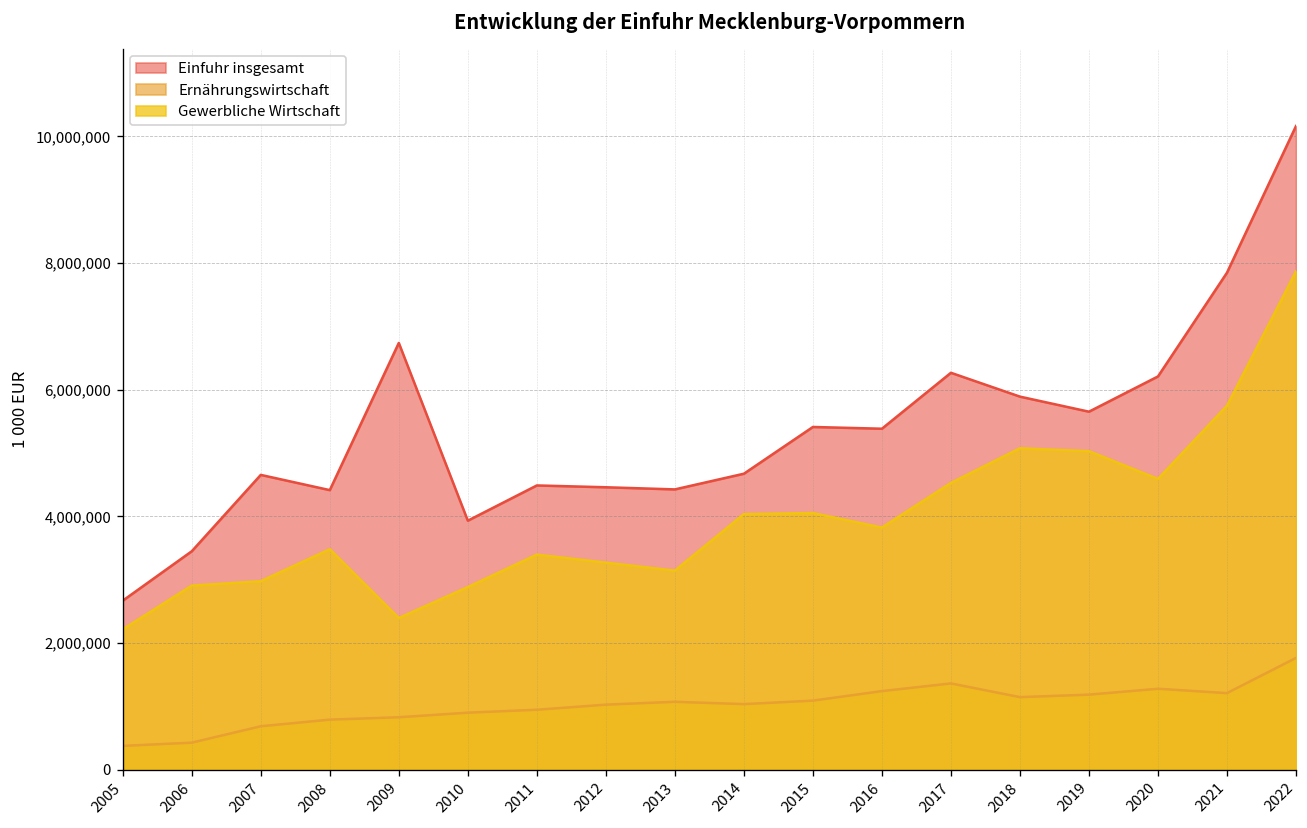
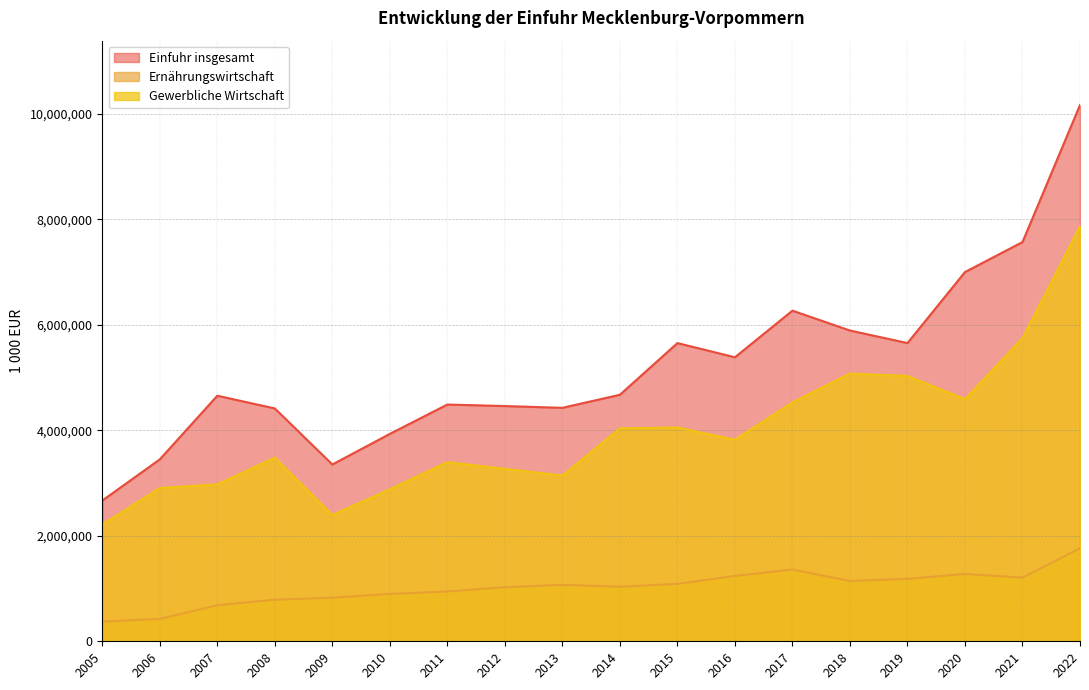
Einfuhr insgesamt, 2009: 6,700,000 -> 3,400,000
Einfuhr insgesamt, 2015: 5,400,000 -> 5,700,000
Einfuhr insgesamt, 2020: 6,200,000 -> 7,000,000
Einfuhr insgesamt, 2021: 7,800,000 -> 7,600,000
